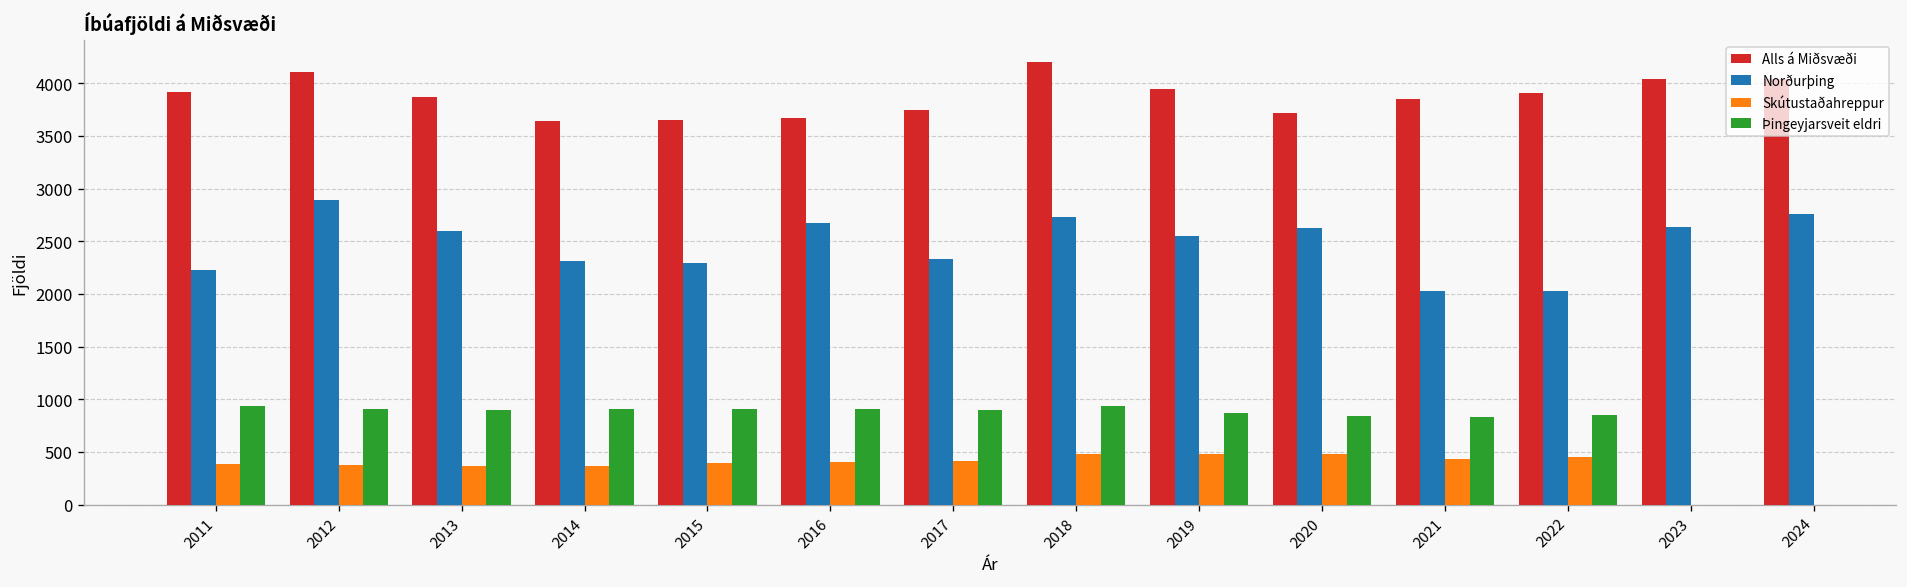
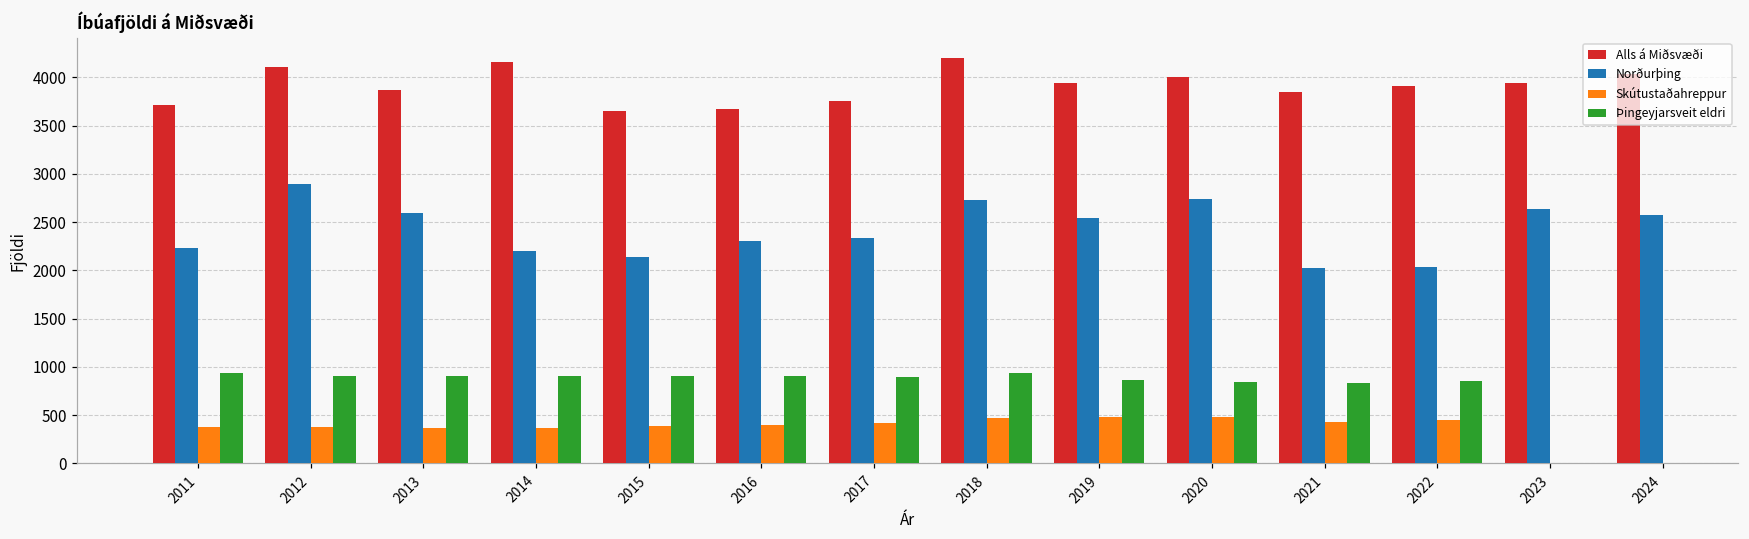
Alls á Miðsvæði, 2011: 3900 -> 3700
Alls á Miðsvæði, 2014: 3600 -> 4200
Norðurþing, 2014: 2300 -> 2200
Norðurþing, 2015: 2300 -> 2100
Norðurþing, 2016: 2700 -> 2300
Alls á Miðsvæði, 2020: 3700 -> 4000
Norðurþing, 2020: 2600 -> 2700
Alls á Miðsvæði, 2023: 4000 -> 3900
Norðurþing, 2024: 2800 -> 2600
